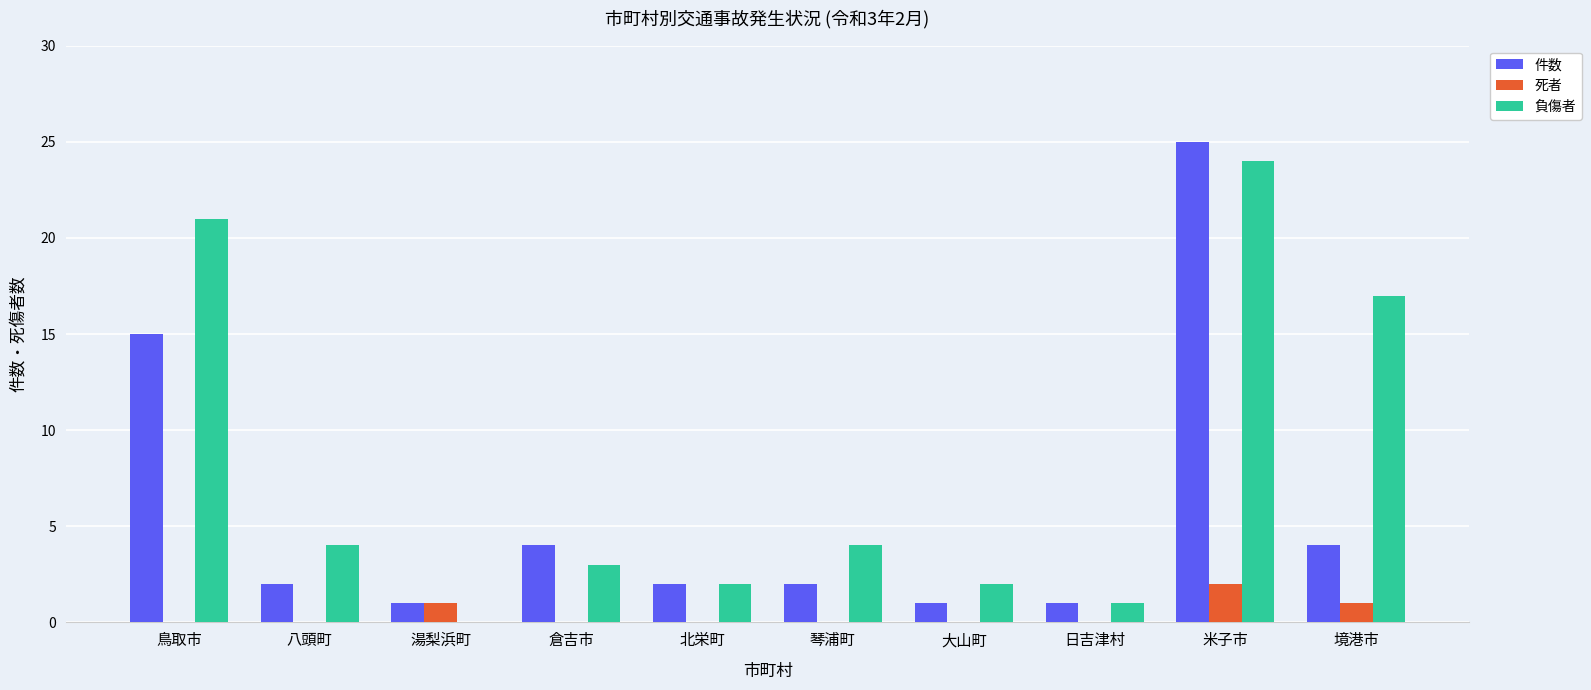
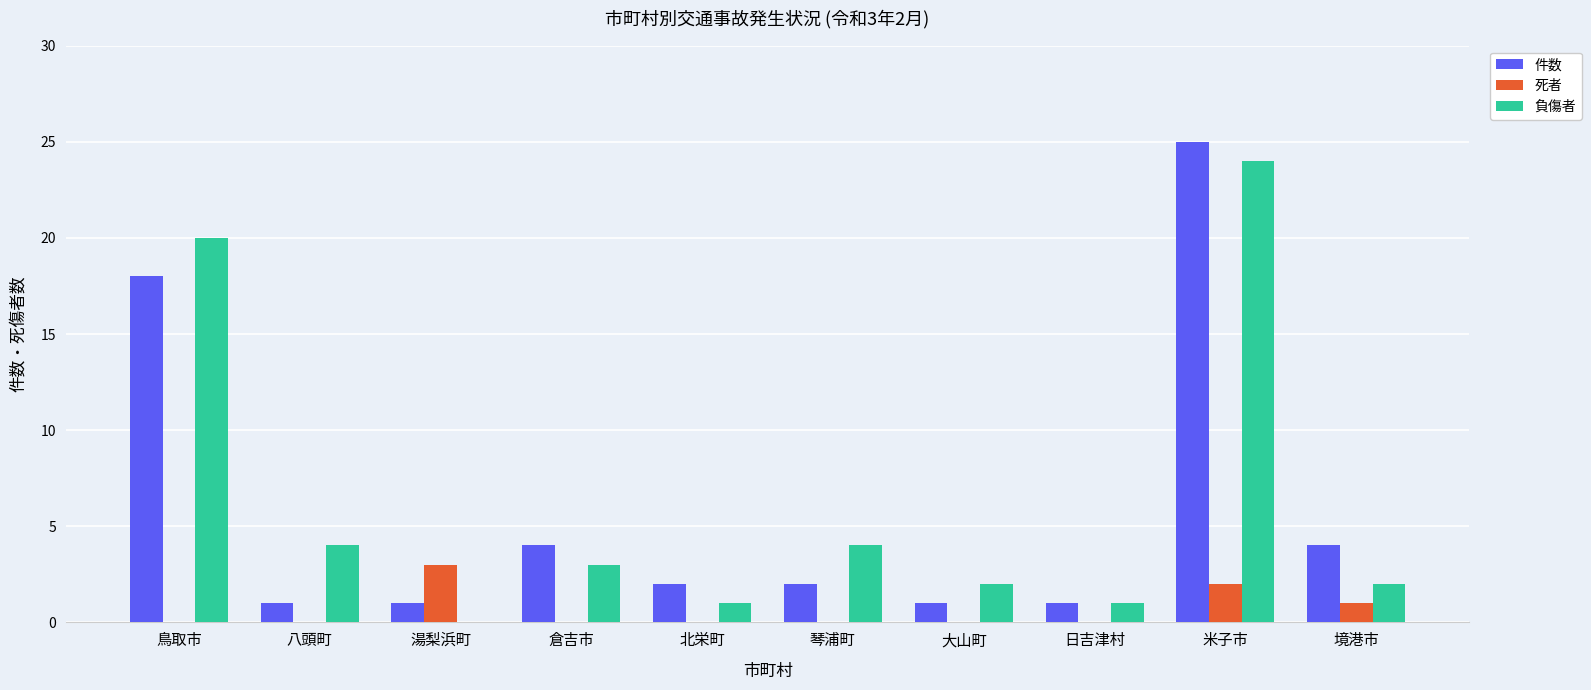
件数, 鳥取市: 15 -> 18
負傷者, 鳥取市: 21 -> 20
件数, 八頭町: 2 -> 1
死者, 湯梨浜町: 1 -> 3
負傷者, 北栄町: 2 -> 1
負傷者, 境港市: 17 -> 2
